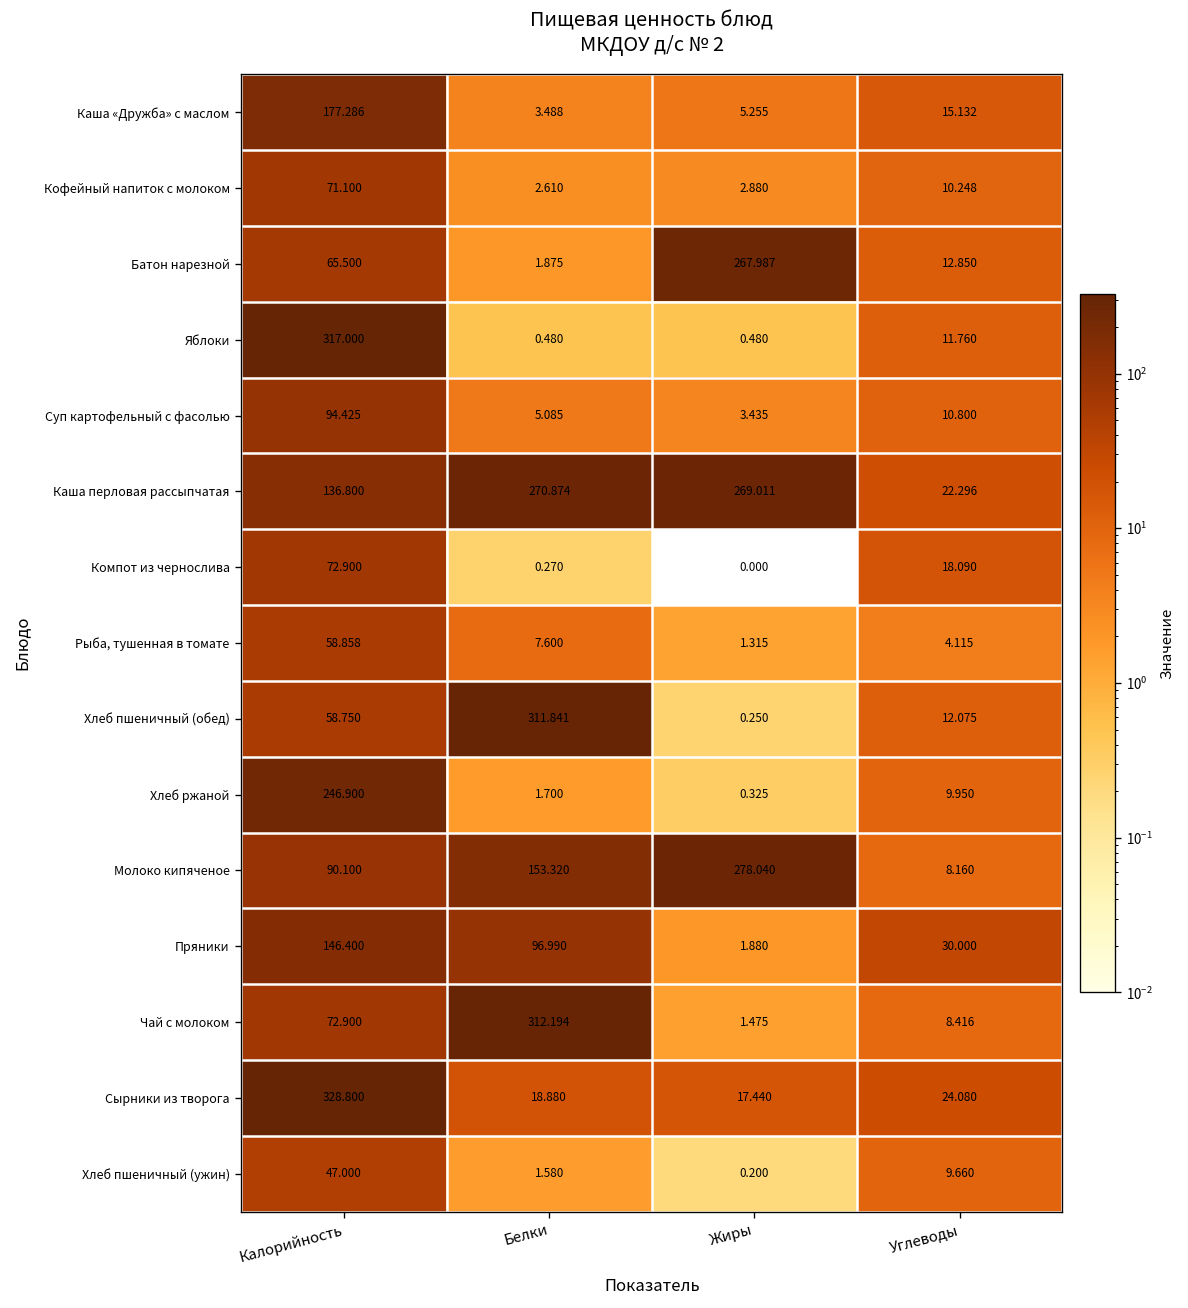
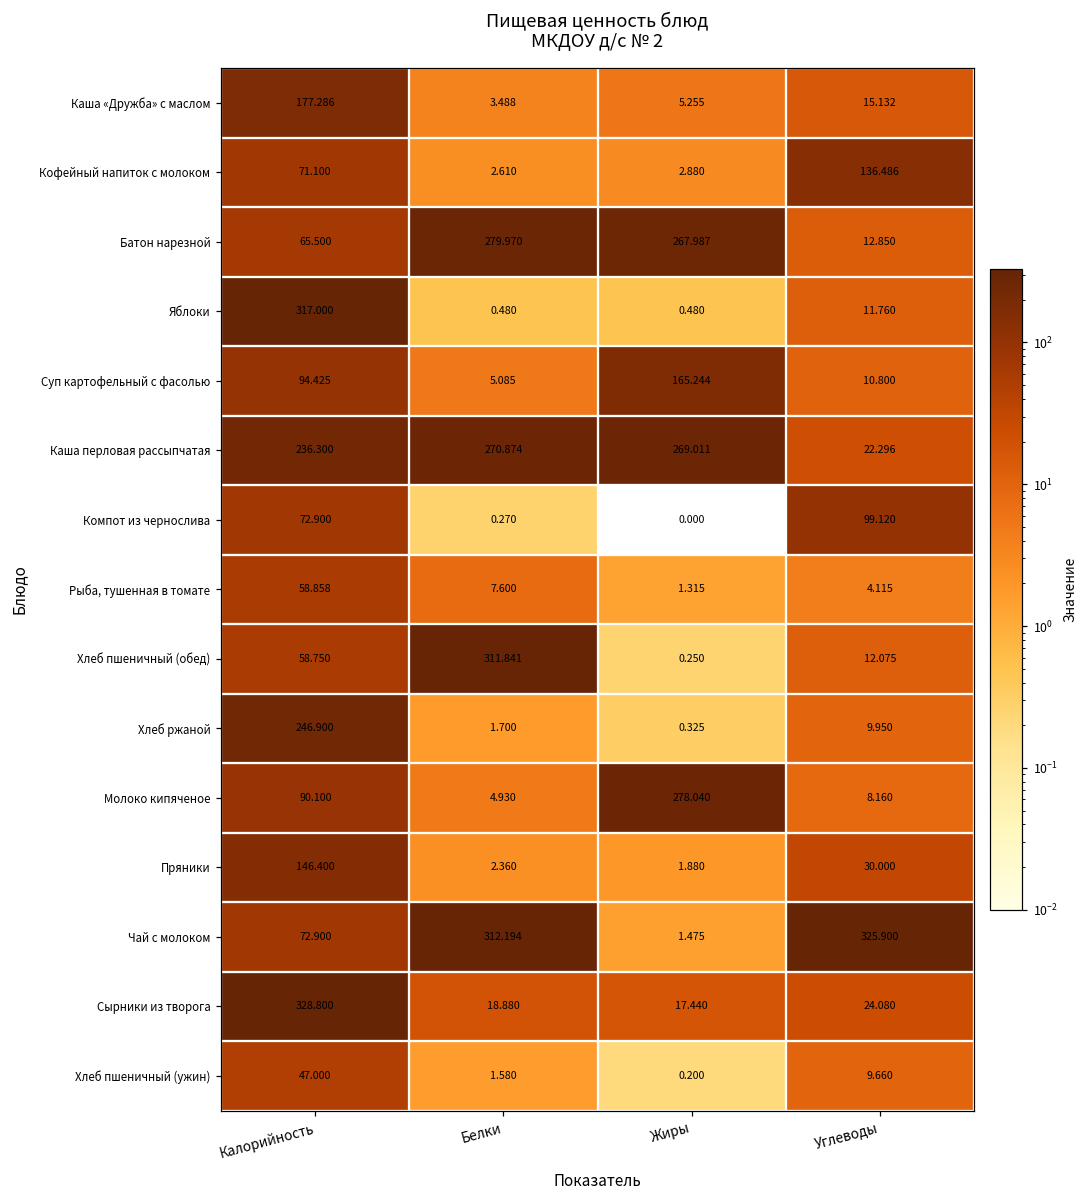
Кофейный напиток с молоком, Углеводы: 10.248 -> 136.486
Батон нарезной, Белки: 1.875 -> 279.970
Суп картофельный с фасолью, Жиры: 3.435 -> 165.244
Каша перловая рассыпчатая, Калорийность: 136.800 -> 236.300
Компот из чернослива, Углеводы: 18.090 -> 99.120
Молоко кипяченое, Белки: 153.320 -> 4.930
Пряники, Белки: 96.990 -> 2.360
Чай с молоком, Углеводы: 8.416 -> 325.900
